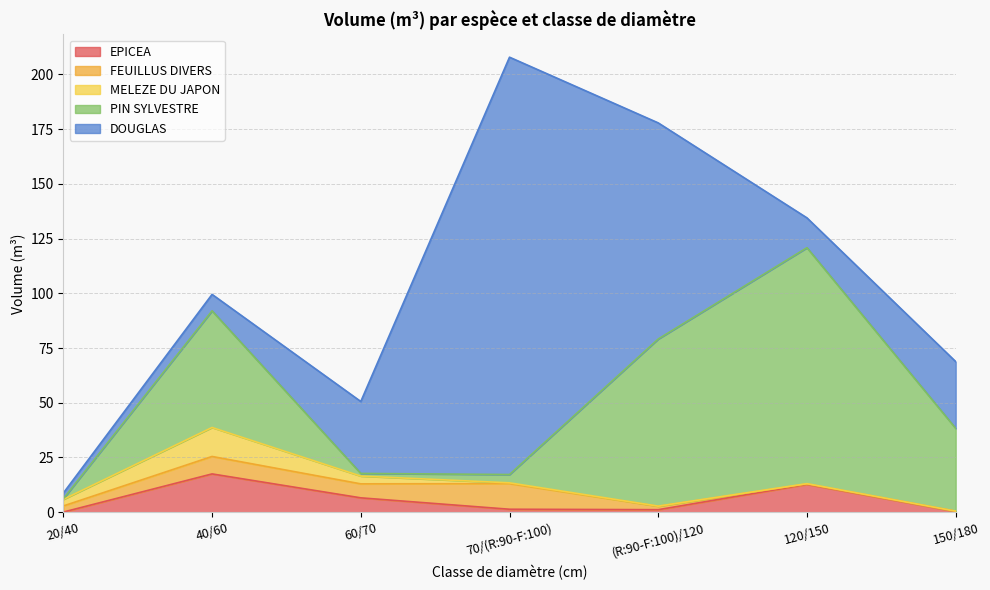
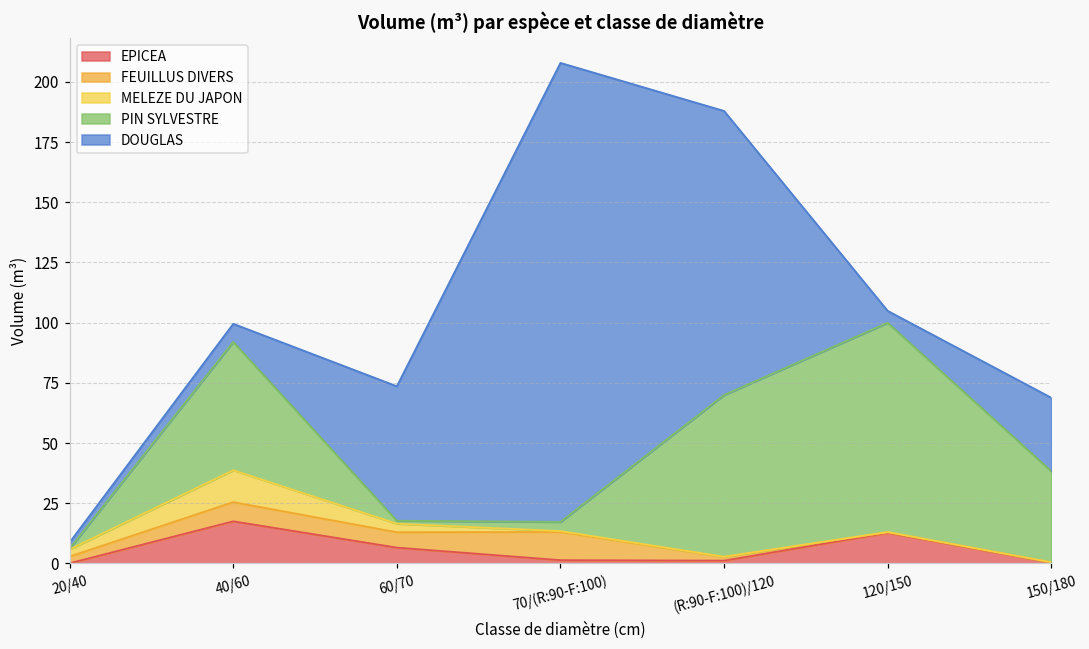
DOUGLAS, 60/70: 33 -> 56
PIN SYLVESTRE, (R:90-F:100)/120: 76 -> 67
DOUGLAS, (R:90-F:100)/120: 99 -> 118
PIN SYLVESTRE, 120/150: 108 -> 87
DOUGLAS, 120/150: 14 -> 5
